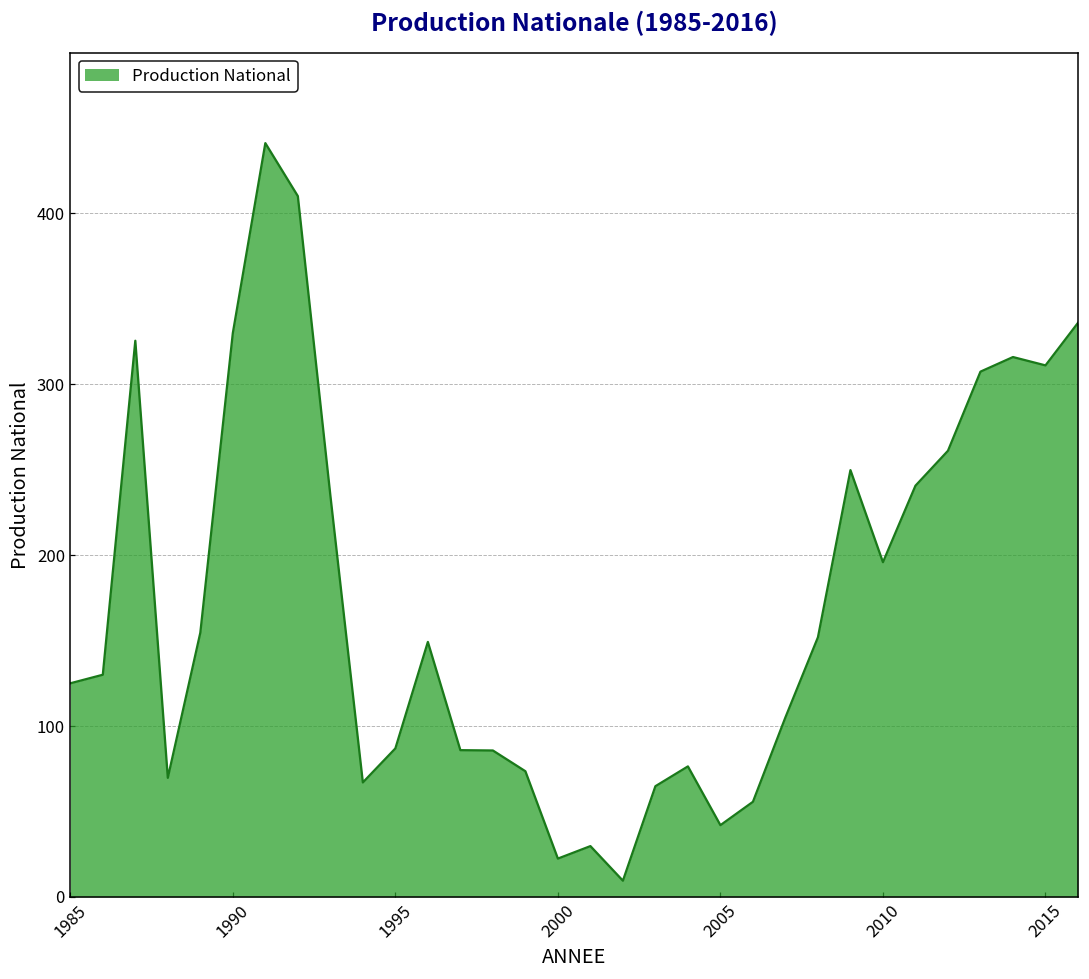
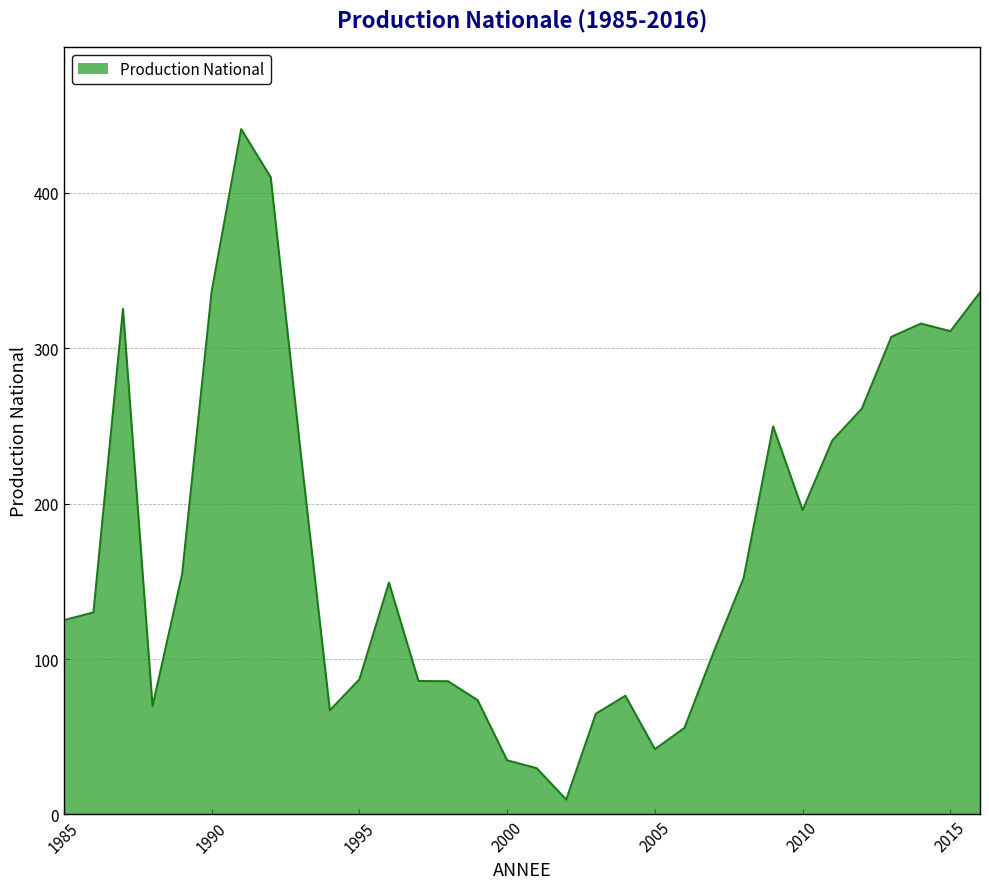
1990: 330 -> 337
2000: 22 -> 35
